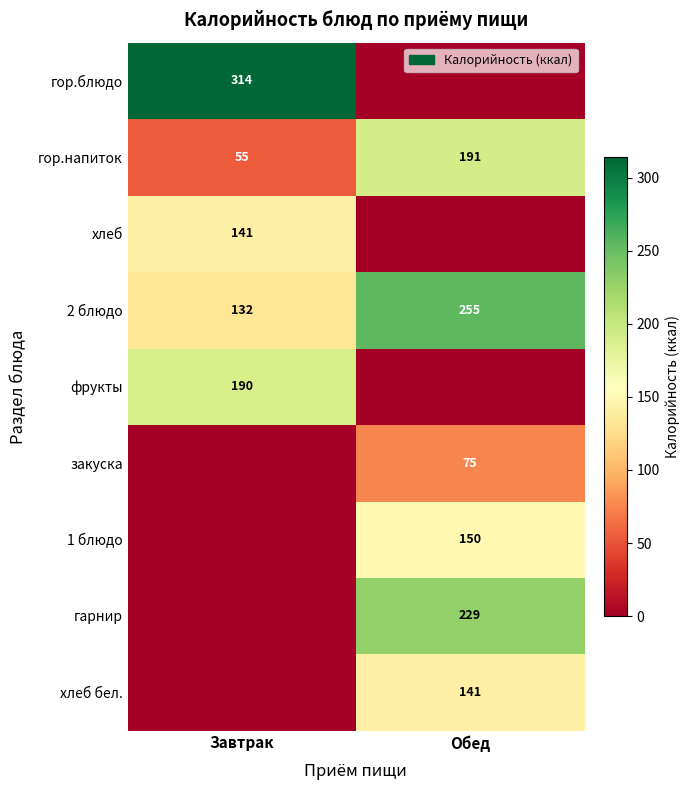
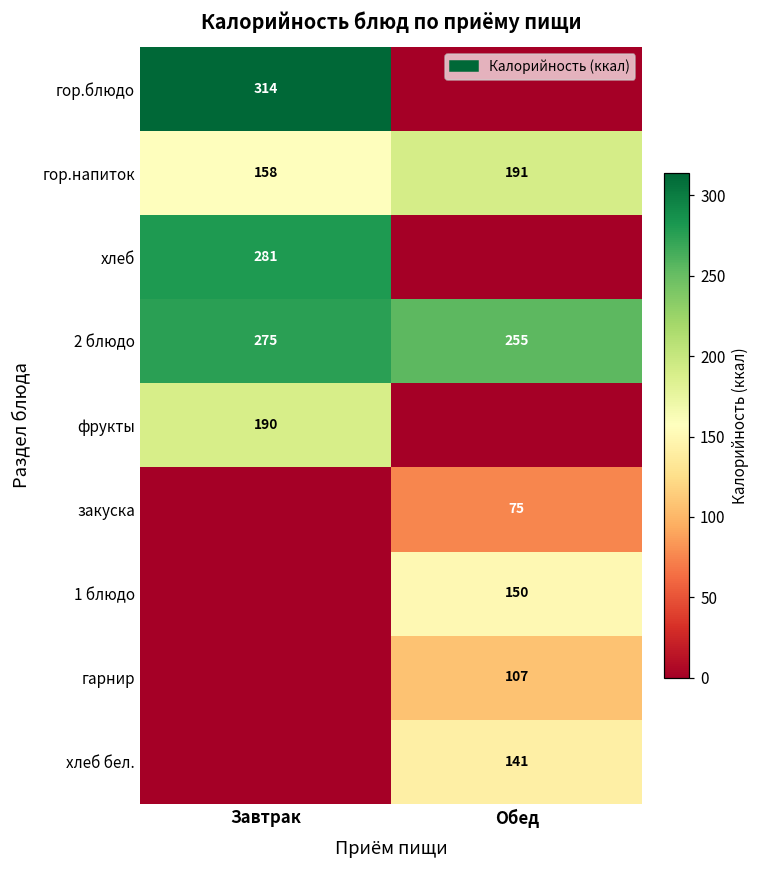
гор.напиток, Завтрак: 55 -> 158
хлеб, Завтрак: 141 -> 281
2 блюдо, Завтрак: 132 -> 275
гарнир, Обед: 229 -> 107
